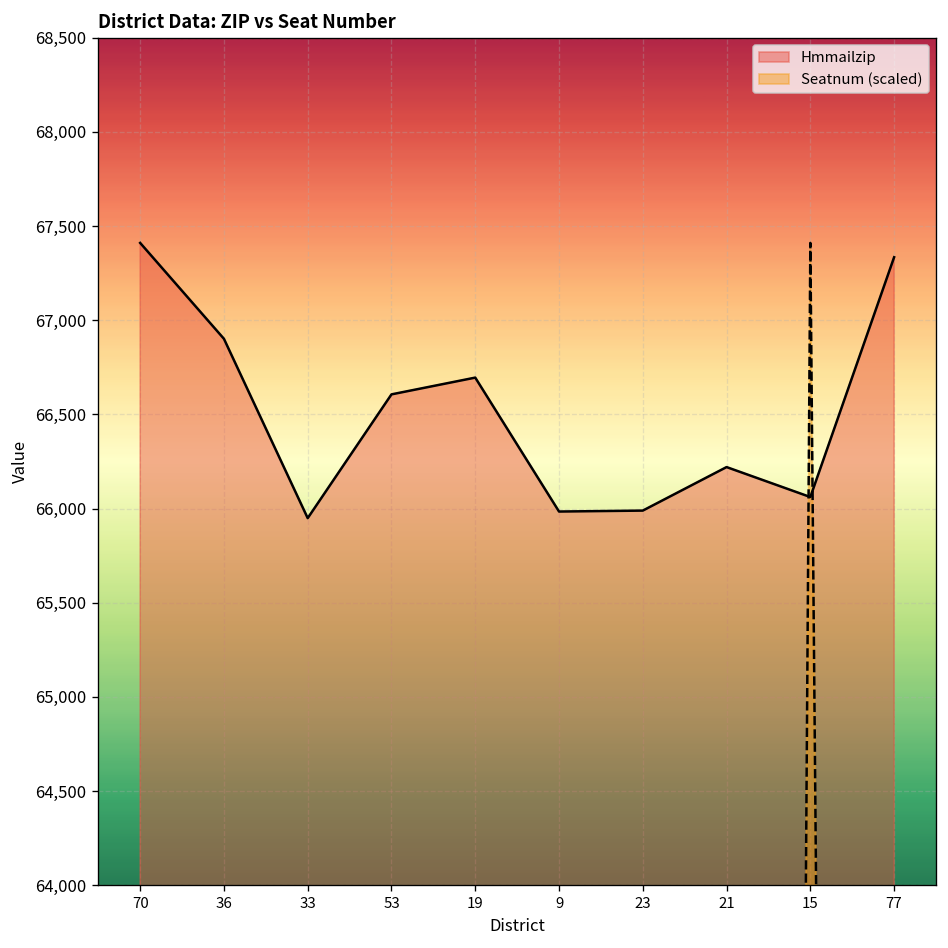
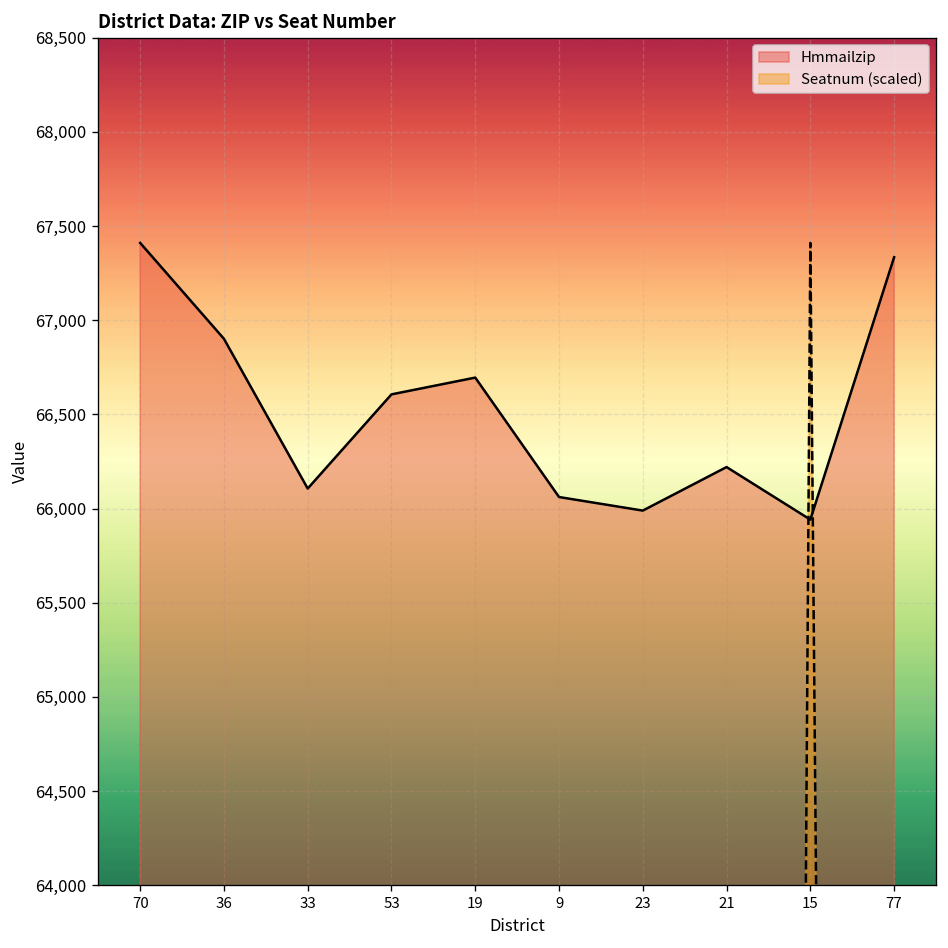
Hmmailzip, 33: 65,950 -> 66,110
Hmmailzip, 9: 65,980 -> 66,060
Hmmailzip, 15: 66,060 -> 65,940
